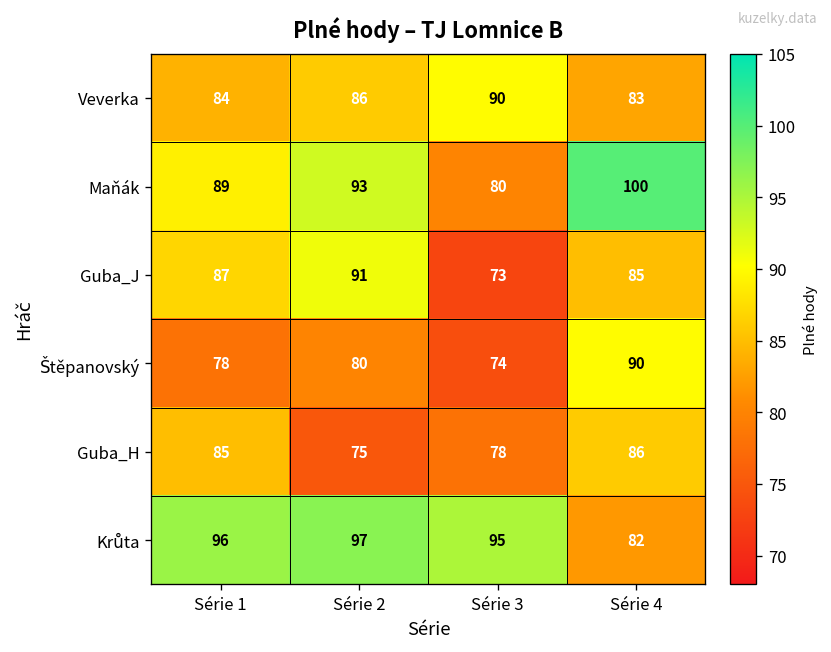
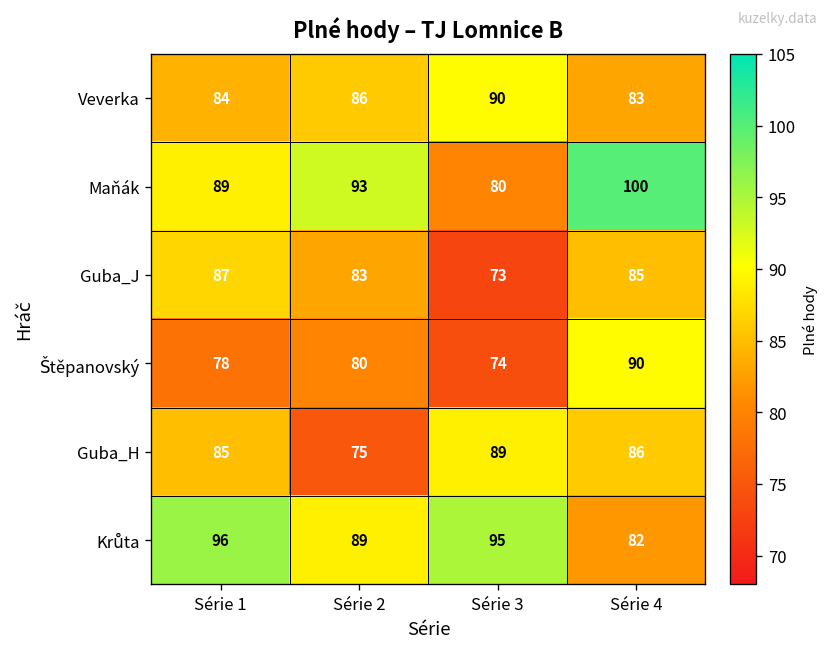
Guba_J, Série 2: 91 -> 83
Guba_H, Série 3: 78 -> 89
Krůta, Série 2: 97 -> 89
